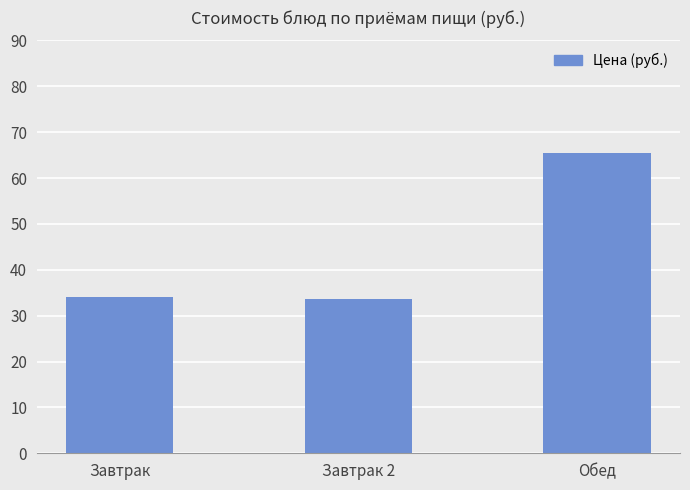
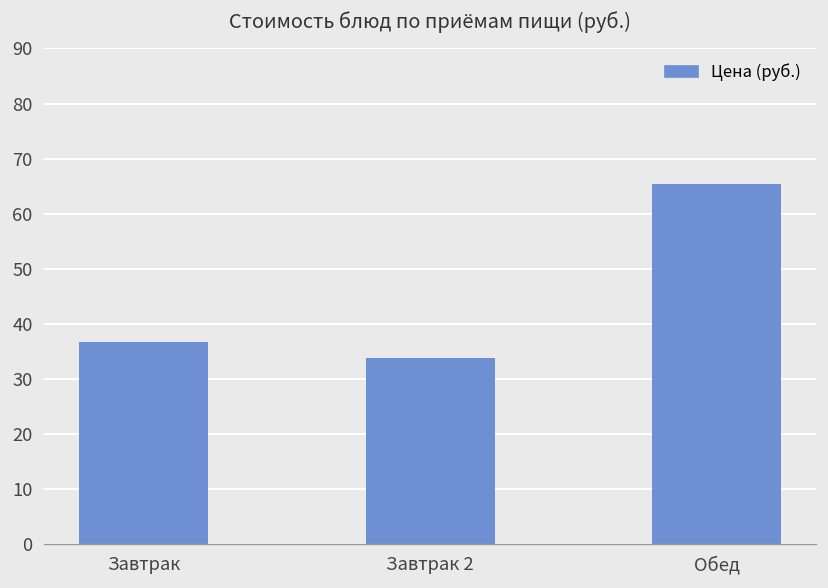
Завтрак: 34 -> 37
